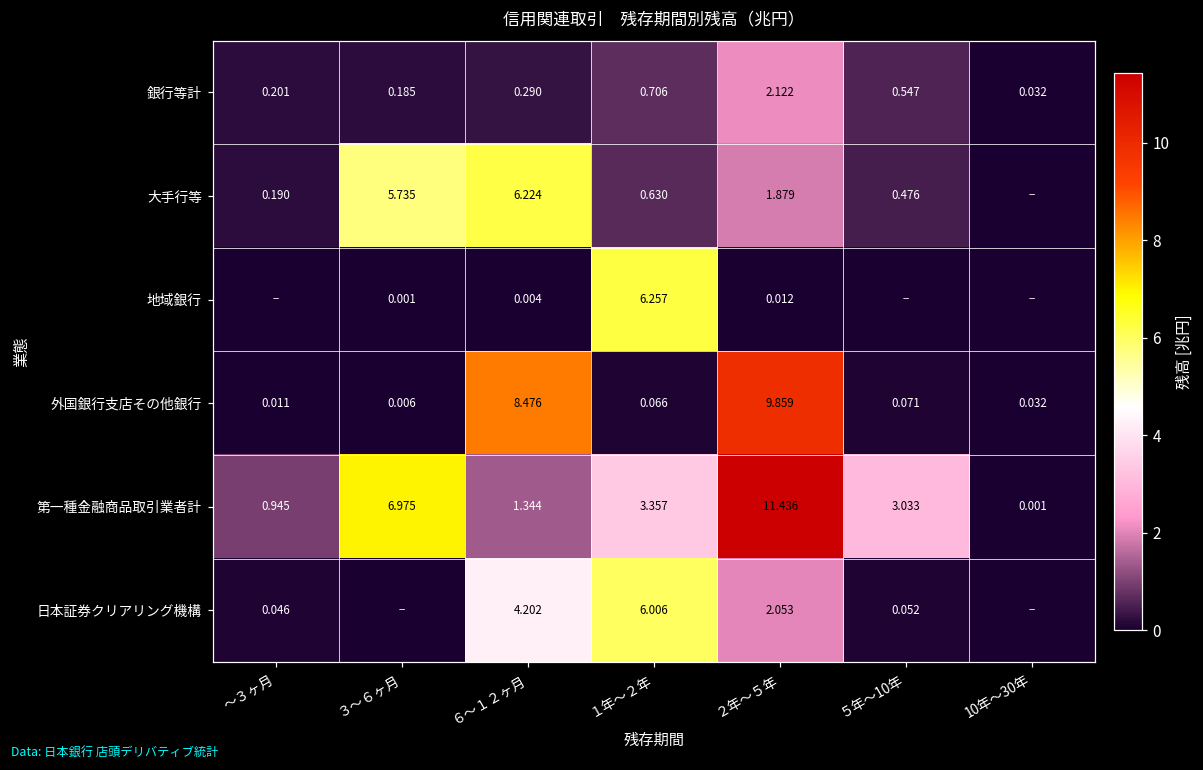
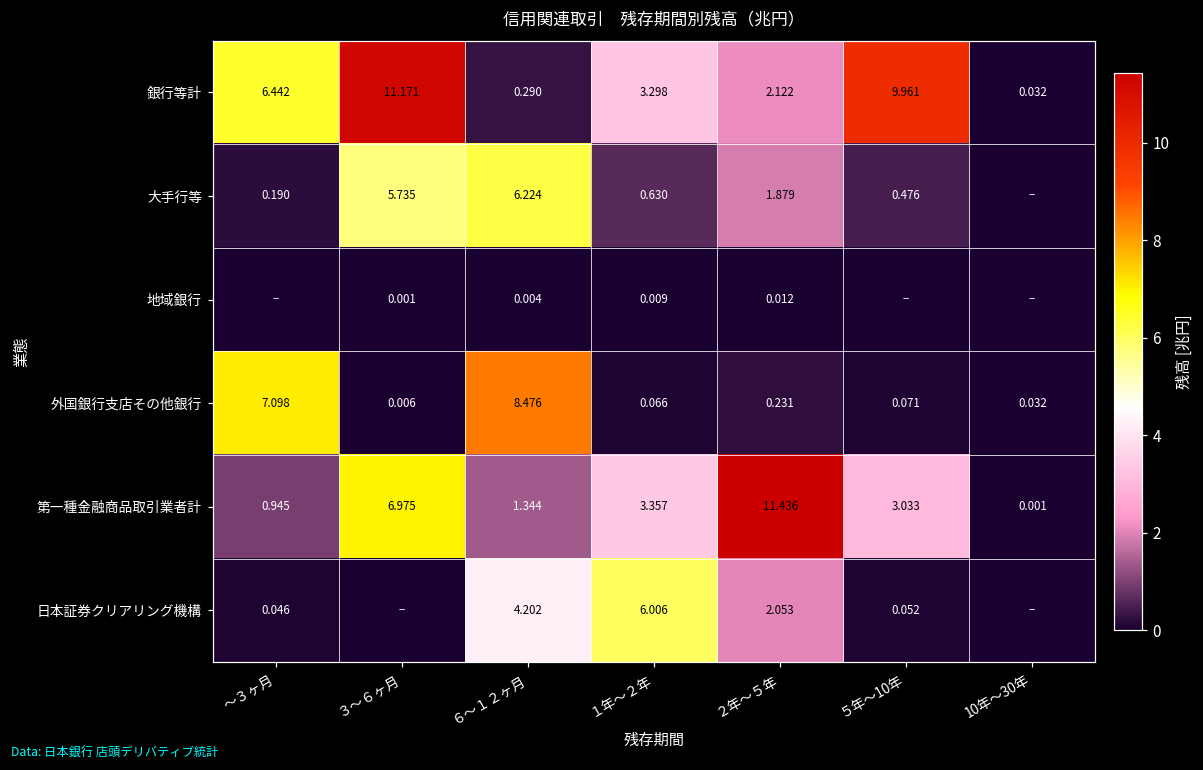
銀行等計, ～３ヶ月: 0.201 -> 6.442
銀行等計, ３～６ヶ月: 0.185 -> 11.171
銀行等計, １年～２年: 0.706 -> 3.298
銀行等計, ５年～10年: 0.547 -> 9.961
地域銀行, １年～２年: 6.257 -> 0.009
外国銀行支店その他銀行, ～３ヶ月: 0.011 -> 7.098
外国銀行支店その他銀行, ２年～５年: 9.859 -> 0.231
